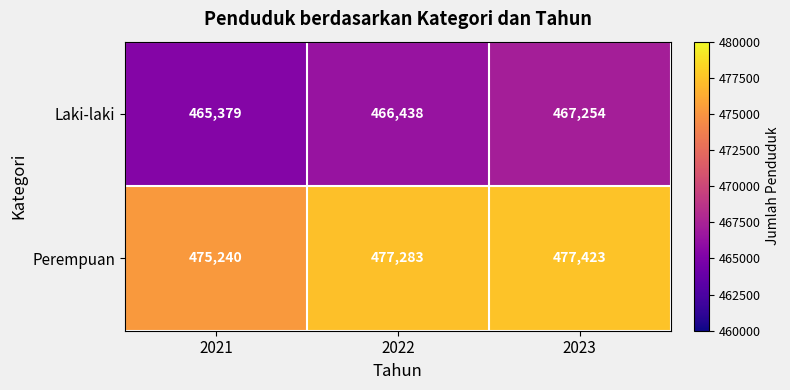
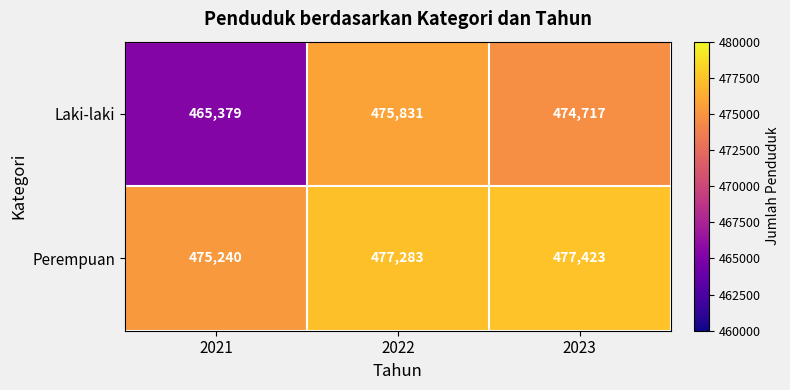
Laki-laki, 2022: 466,438 -> 475,831
Laki-laki, 2023: 467,254 -> 474,717
